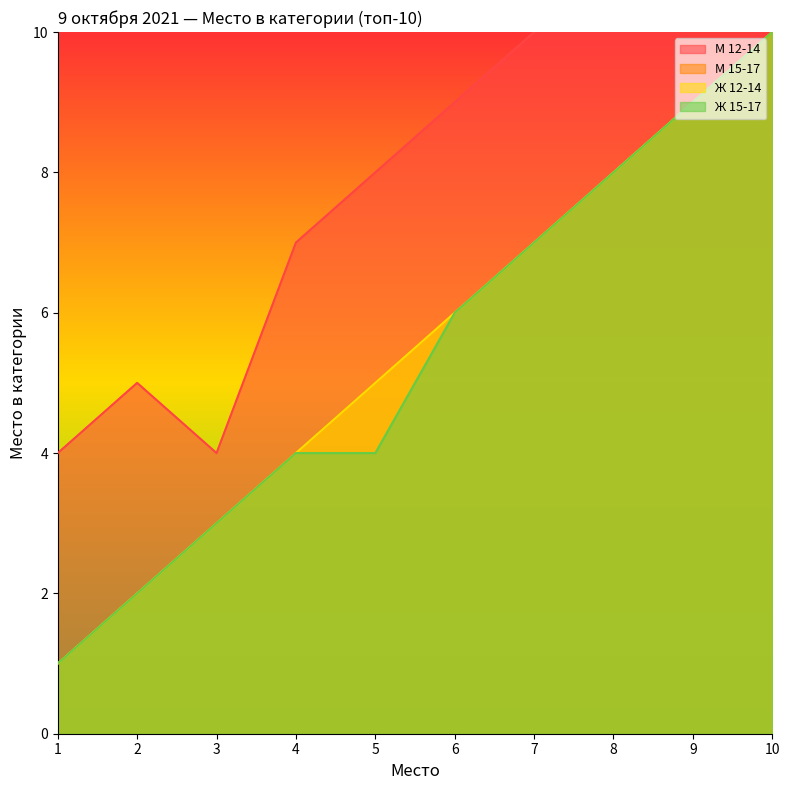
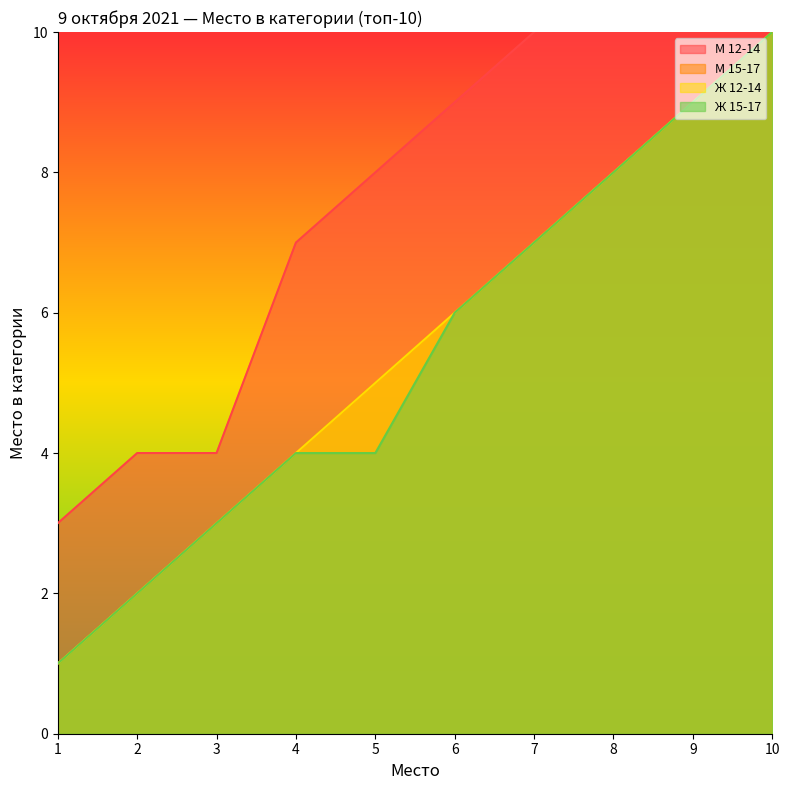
М 12-14, 1: 4 -> 3
М 12-14, 2: 5 -> 4
